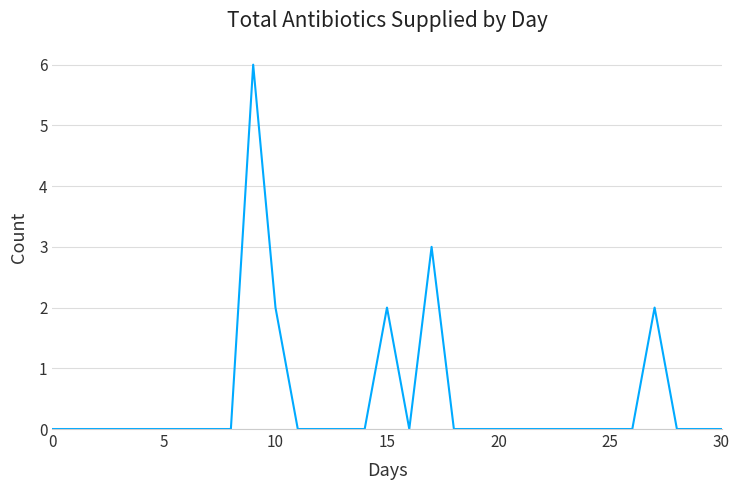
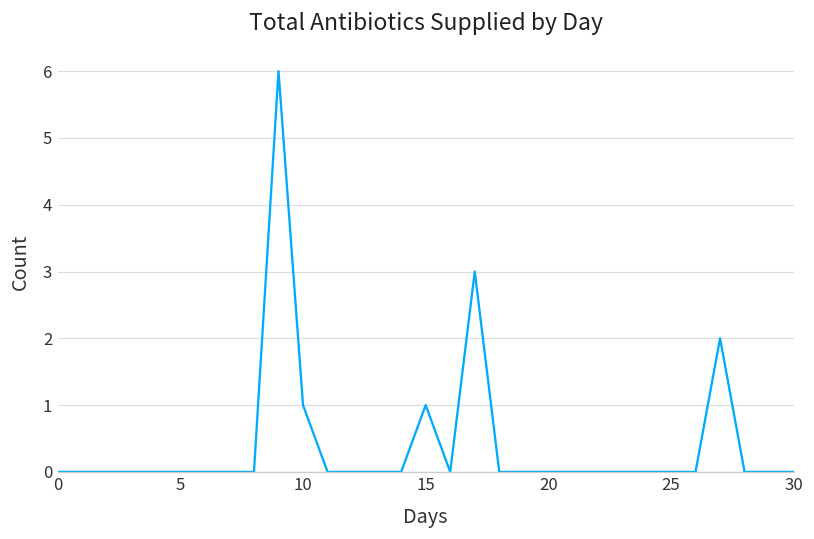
10: 2 -> 1
15: 2 -> 1
